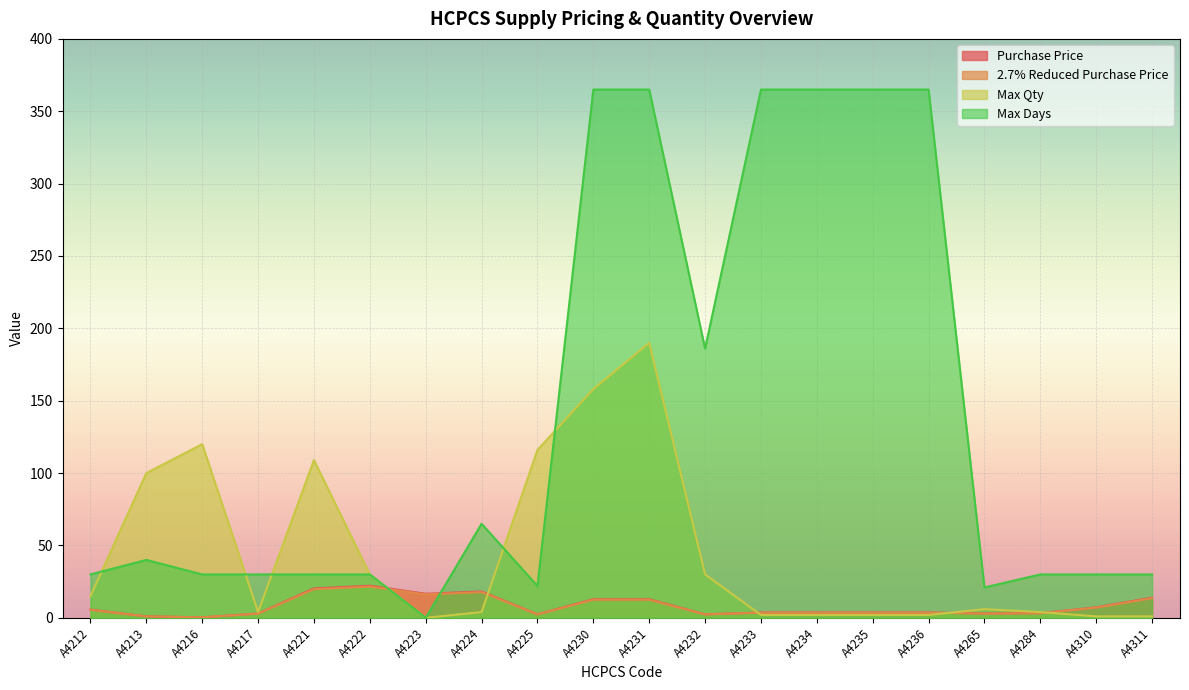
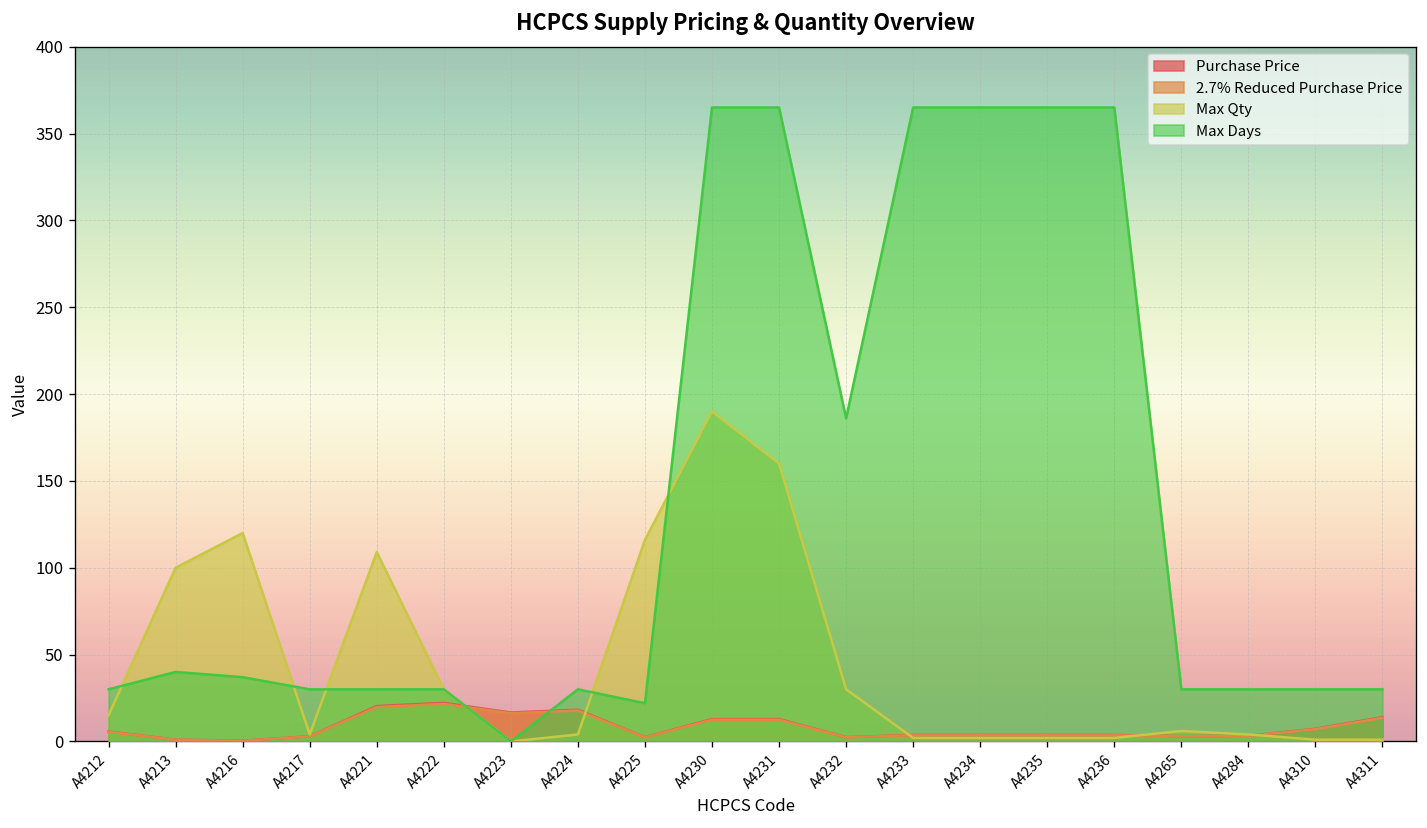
Max Days, A4216: 30 -> 37
Max Days, A4224: 65 -> 30
Max Qty, A4230: 158 -> 190
Max Qty, A4231: 190 -> 160
Max Days, A4265: 21 -> 30
